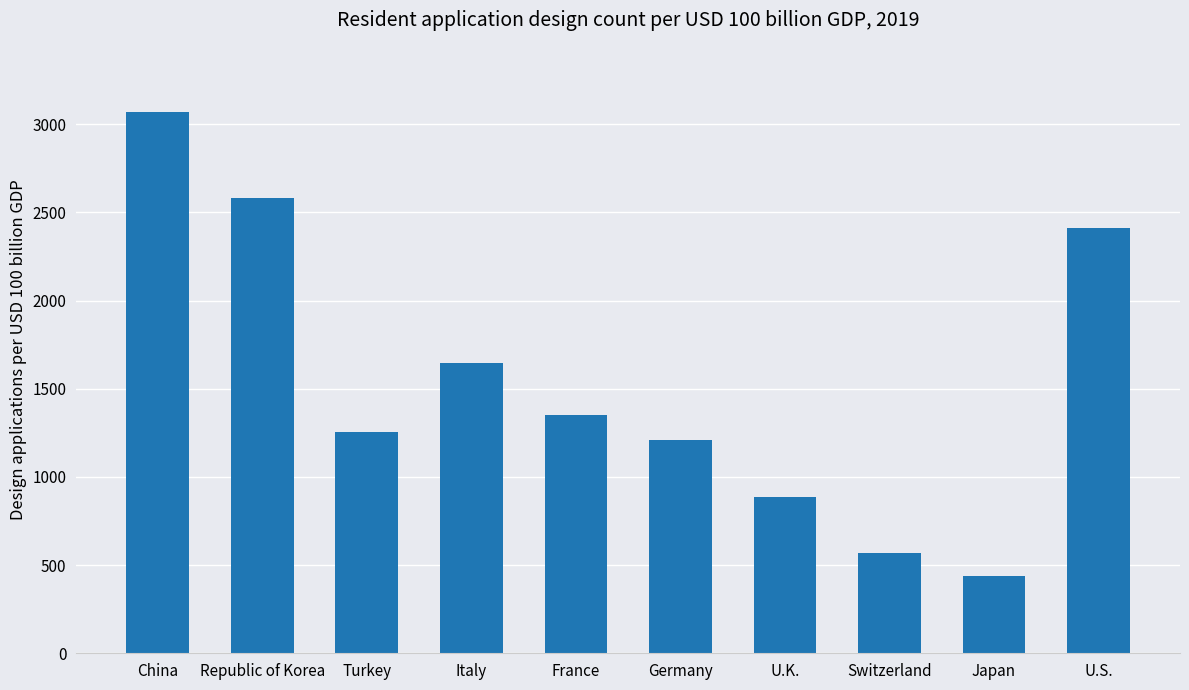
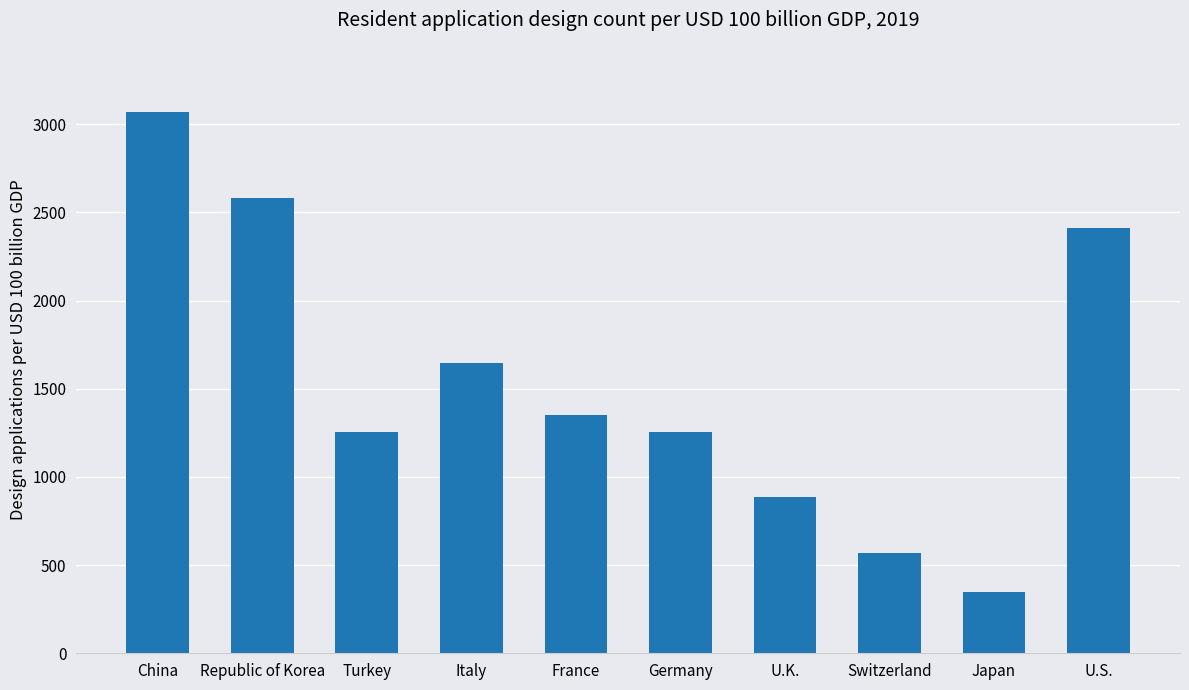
Germany: 1210 -> 1260
Japan: 440 -> 350
